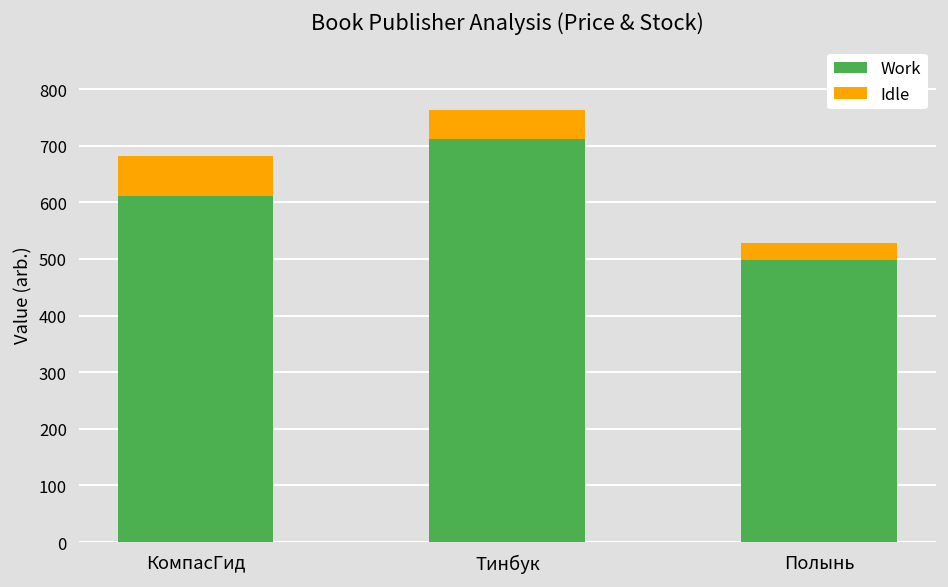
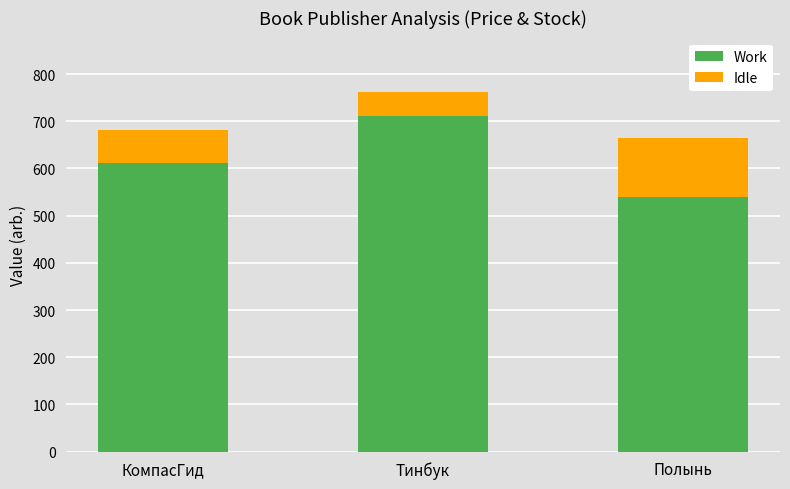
Work, Полынь: 500 -> 540
Idle, Полынь: 30 -> 120
